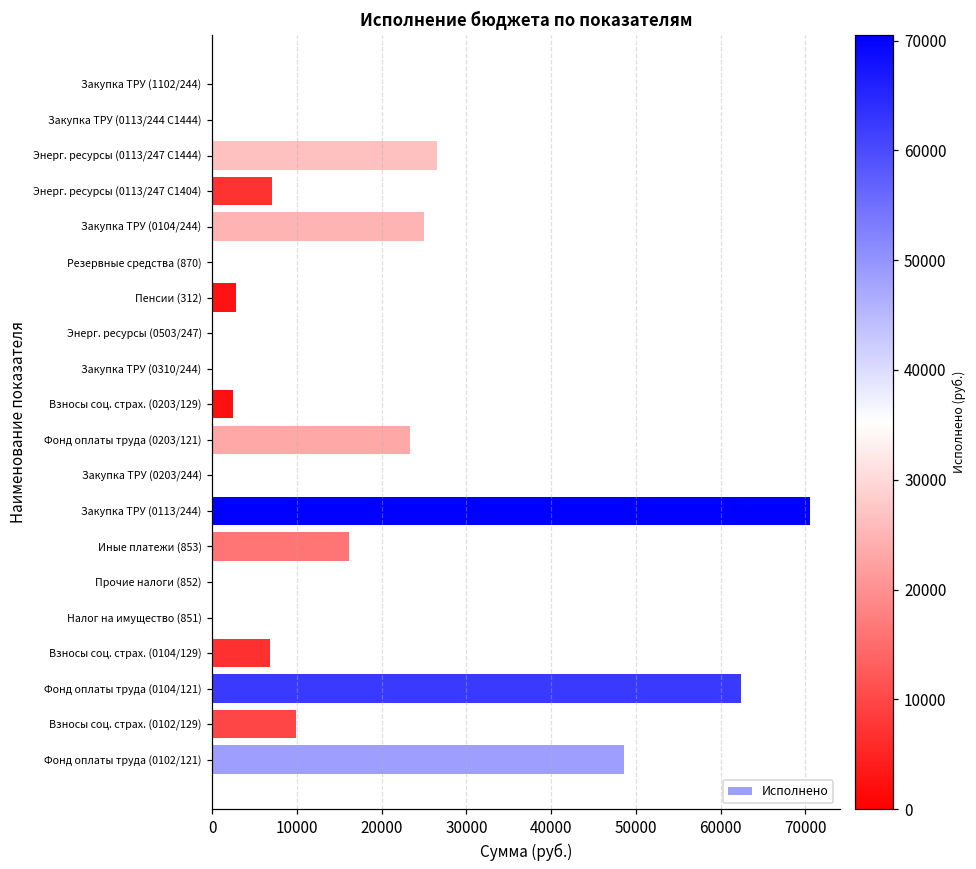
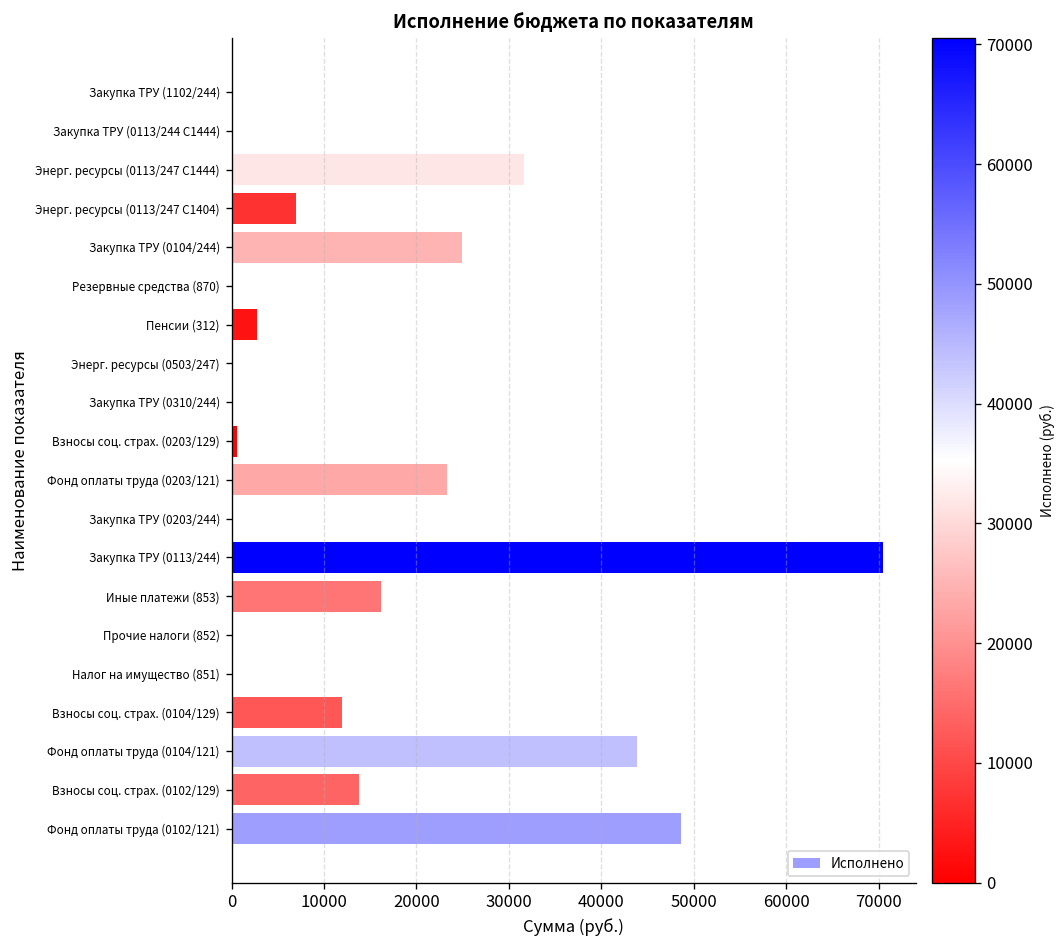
Энерг. ресурсы (0113/247 С1444): 26000 -> 32000
Взносы соц. страх. (0203/129): 2000 -> 1000
Взносы соц. страх. (0104/129): 7000 -> 12000
Фонд оплаты труда (0104/121): 62000 -> 44000
Взносы соц. страх. (0102/129): 10000 -> 14000
